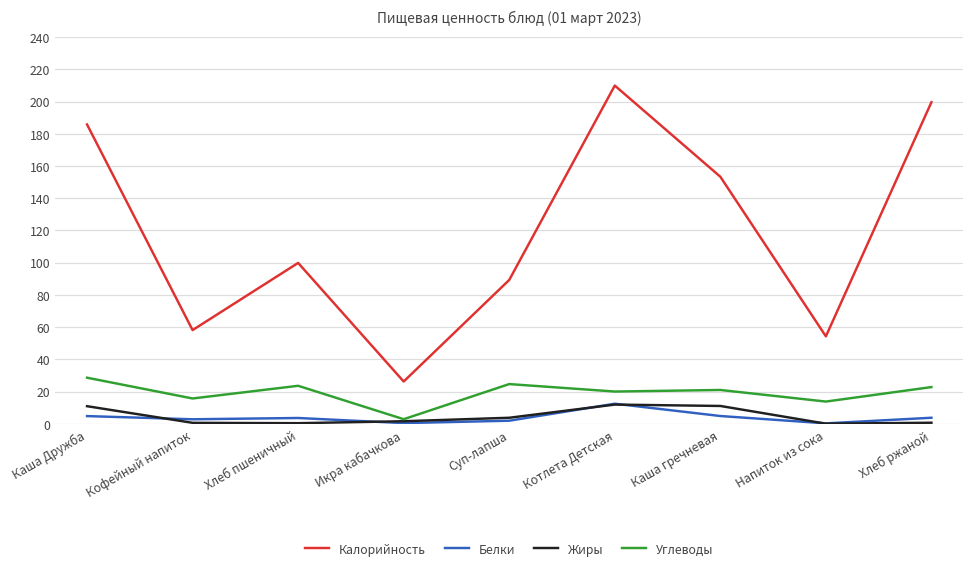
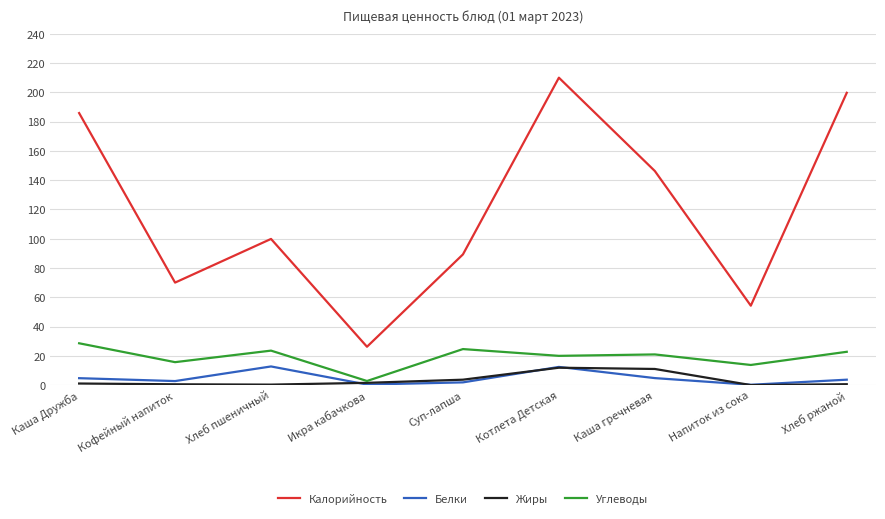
Жиры, Каша Дружба: 11 -> 1
Калорийность, Кофейный напиток: 58 -> 70
Белки, Хлеб пшеничный: 4 -> 13
Калорийность, Каша гречневая: 153 -> 146
